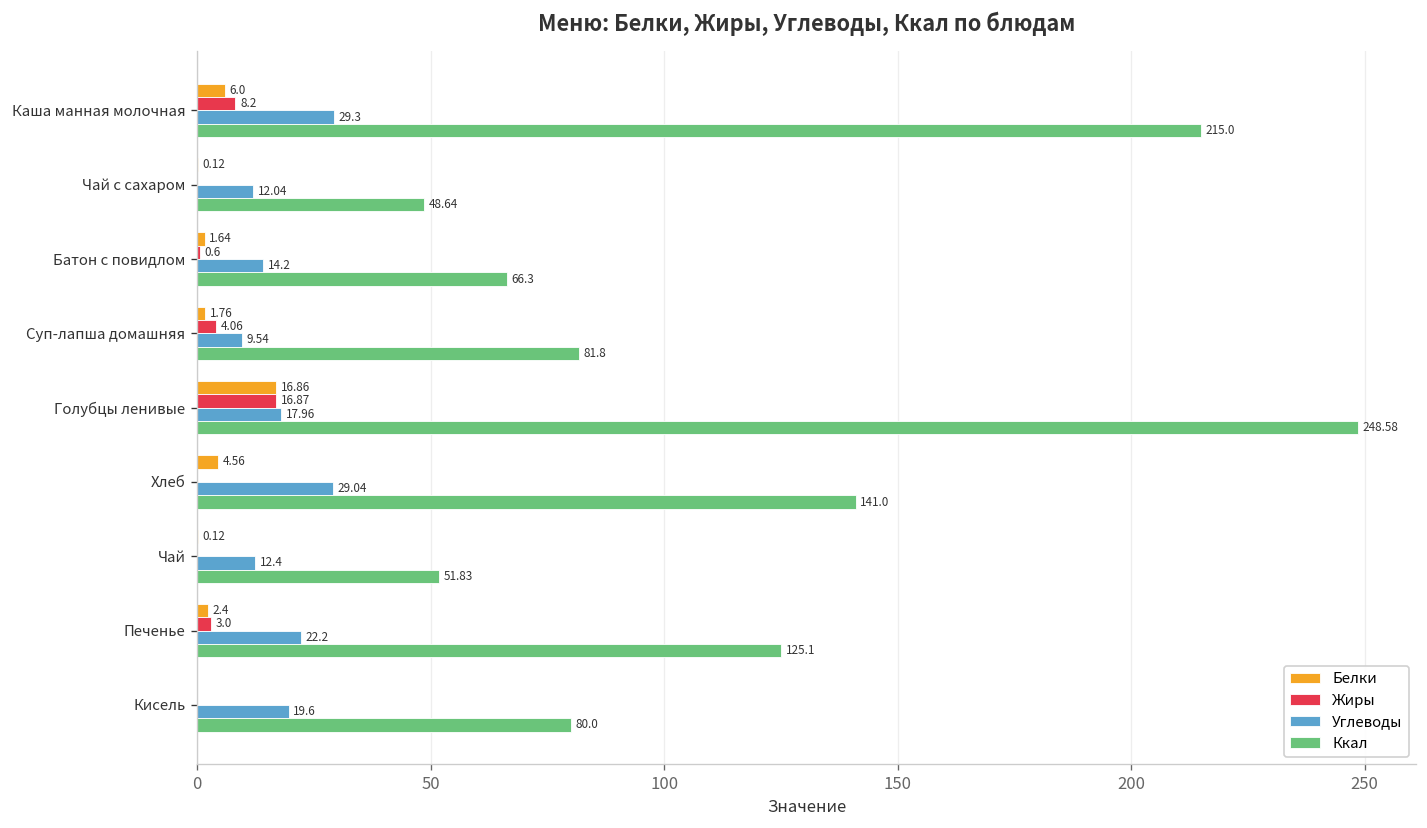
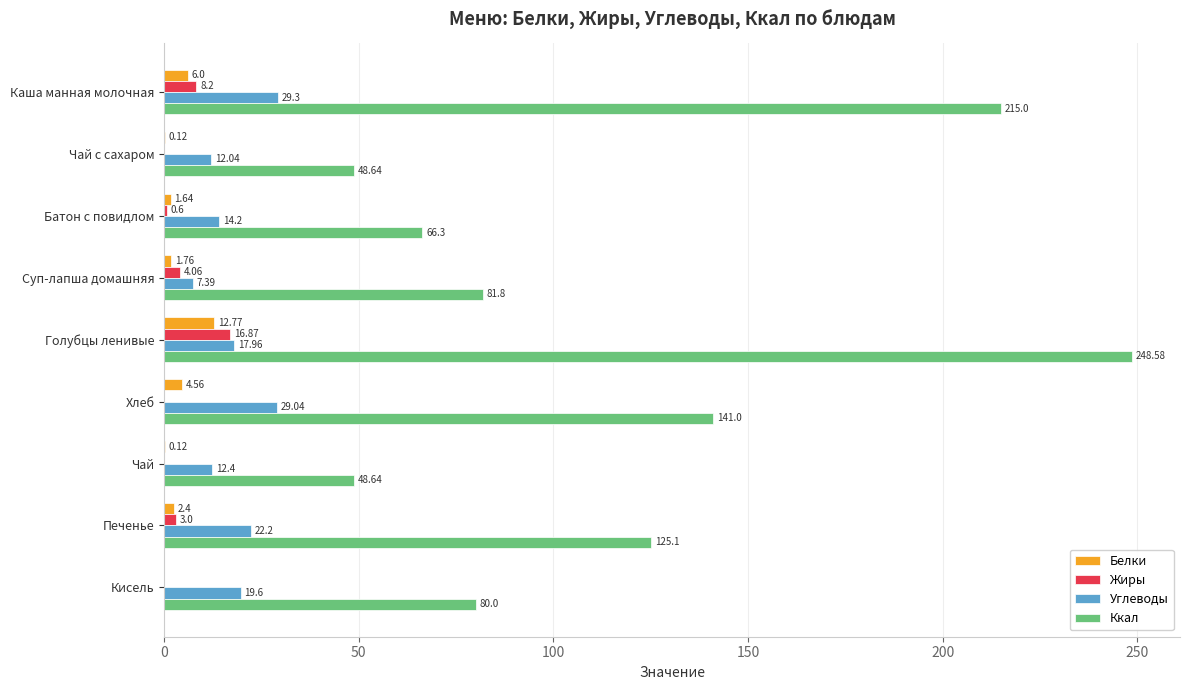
Углеводы, Суп-лапша домашняя: 9.54 -> 7.39
Белки, Голубцы ленивые: 16.86 -> 12.77
Ккал, Чай: 51.83 -> 48.64
